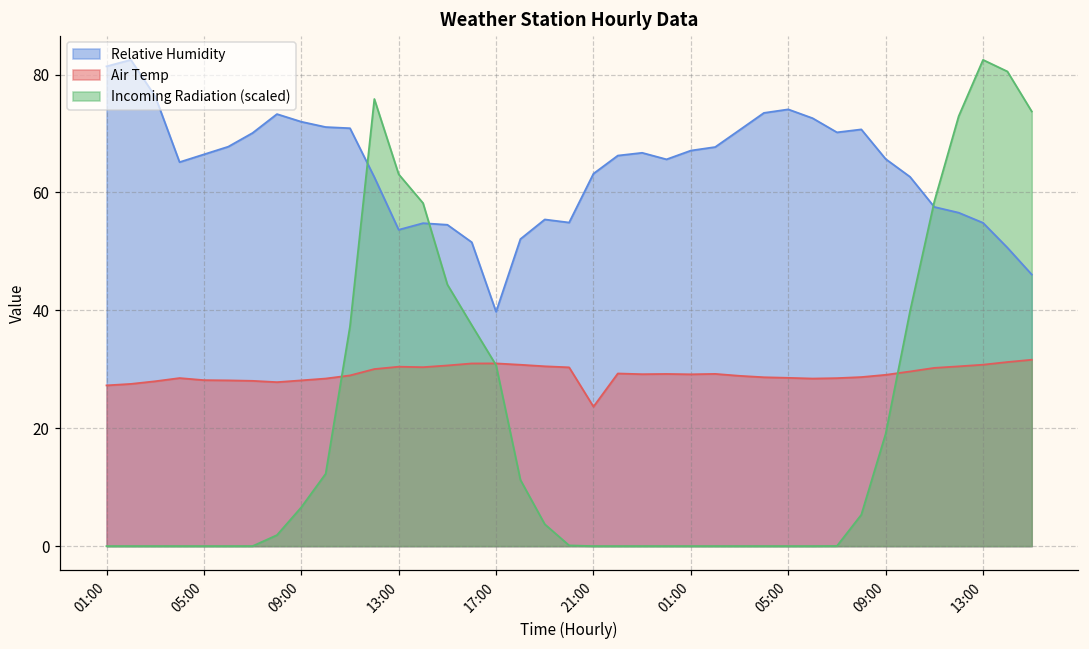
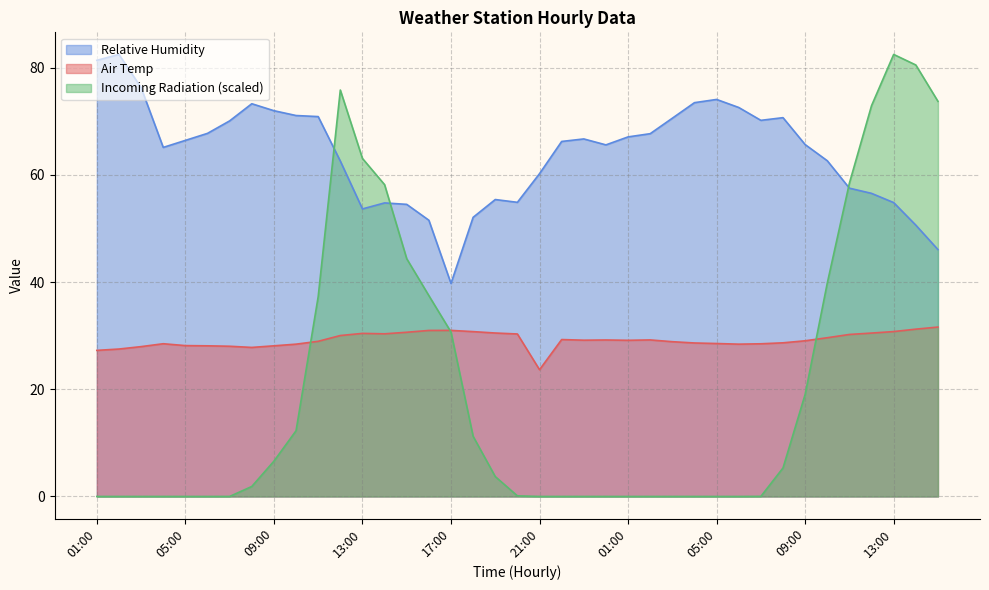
Relative Humidity, 21:00: 63 -> 60
